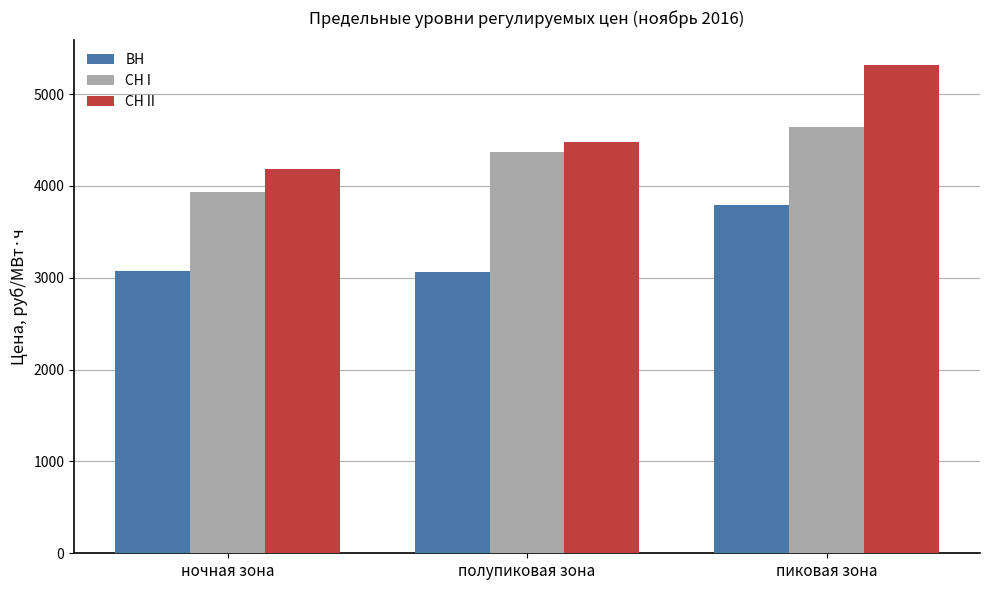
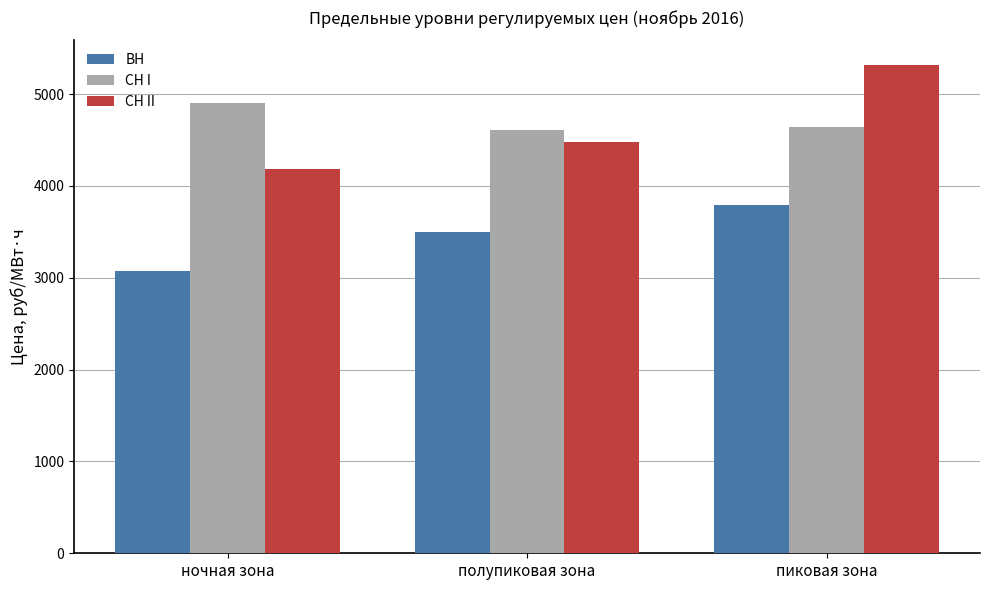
СН I, ночная зона: 3900 -> 4900
ВН, полупиковая зона: 3100 -> 3500
СН I, полупиковая зона: 4400 -> 4600
